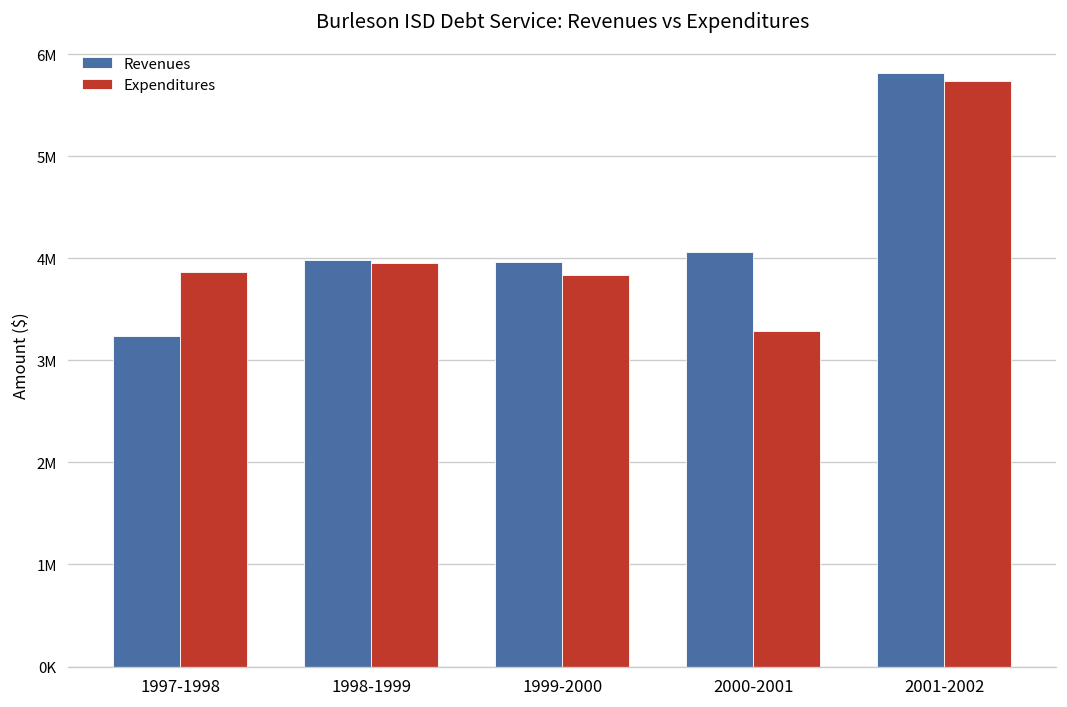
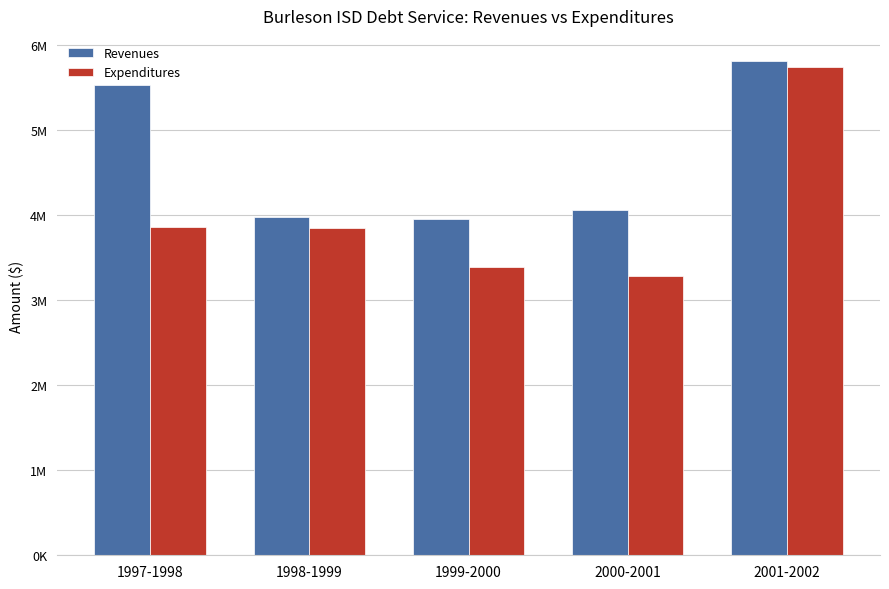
Revenues, 1997-1998: 3200000 -> 5500000
Expenditures, 1998-1999: 4000000 -> 3800000
Expenditures, 1999-2000: 3800000 -> 3400000
